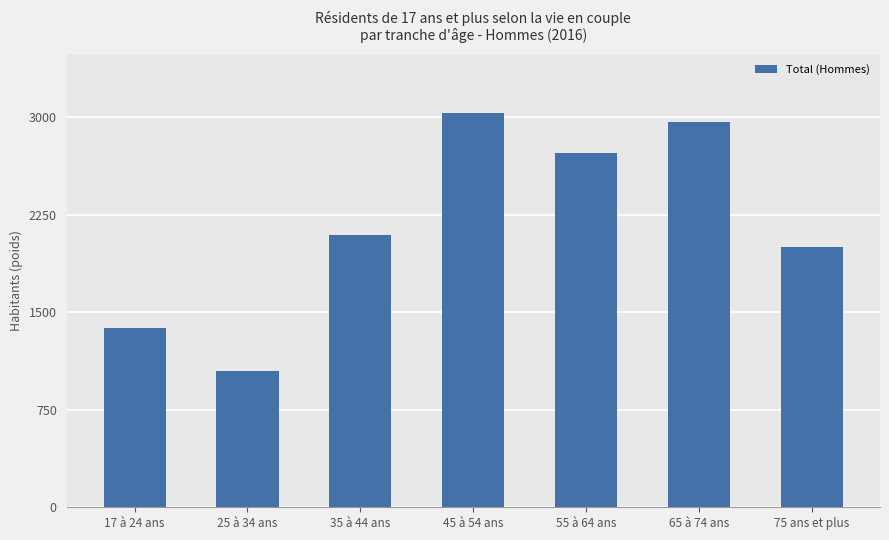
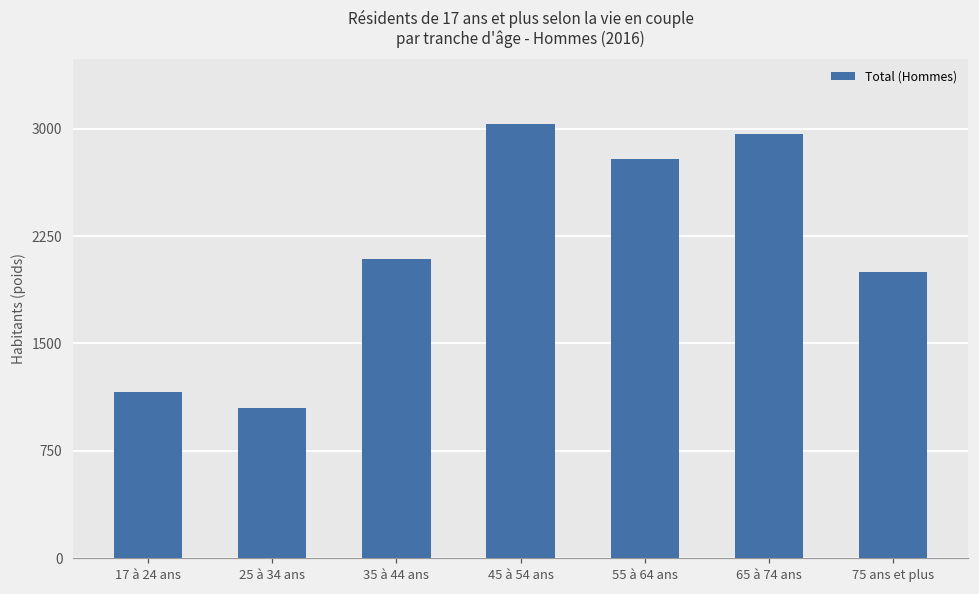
17 à 24 ans: 1380 -> 1160
55 à 64 ans: 2730 -> 2790
